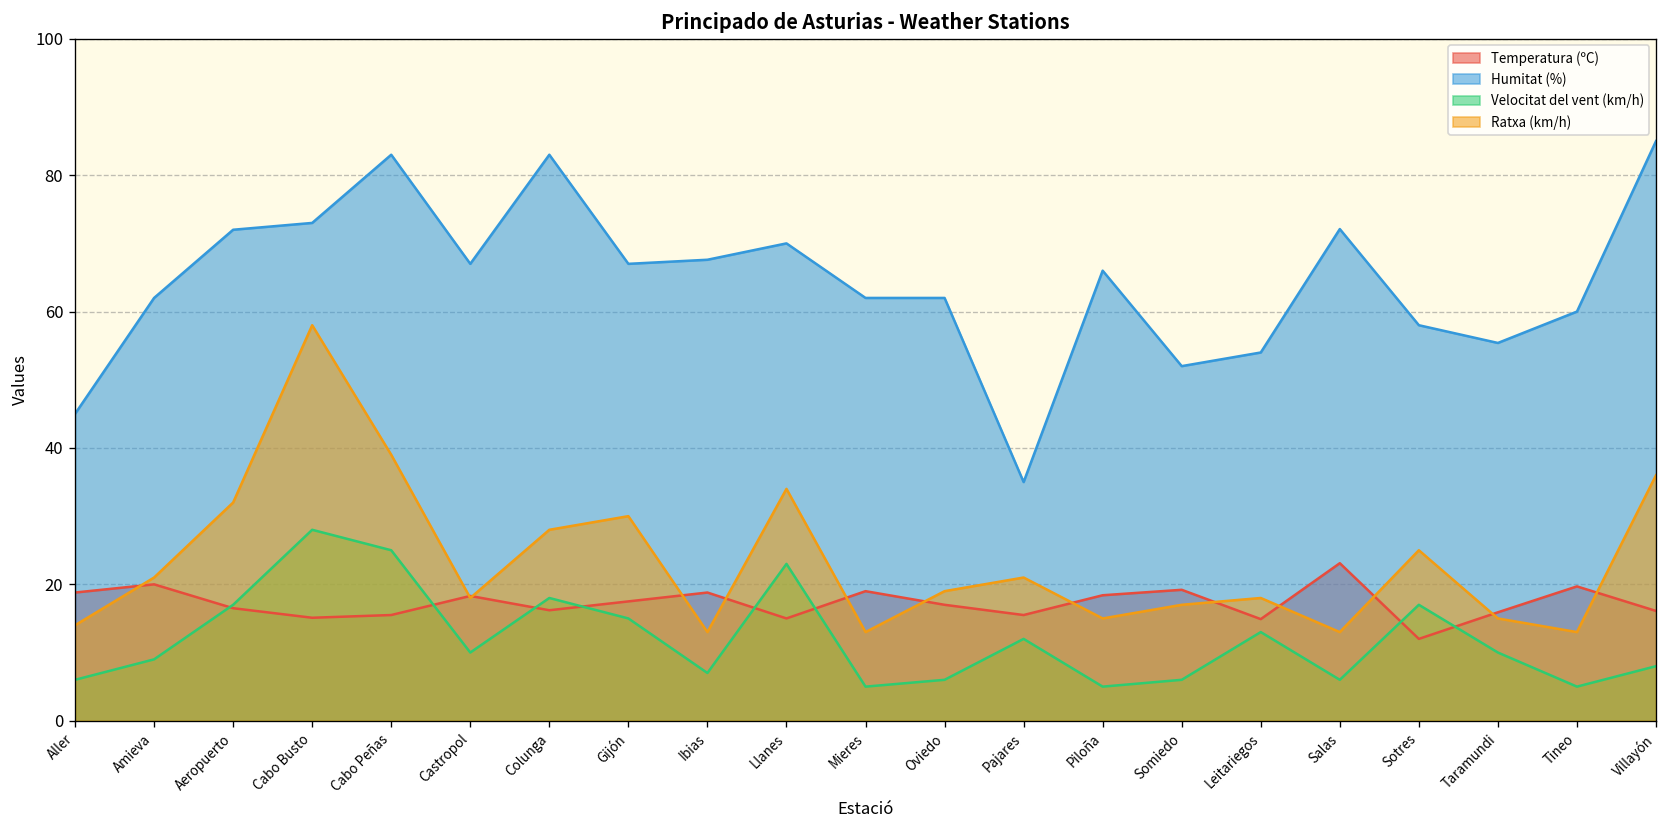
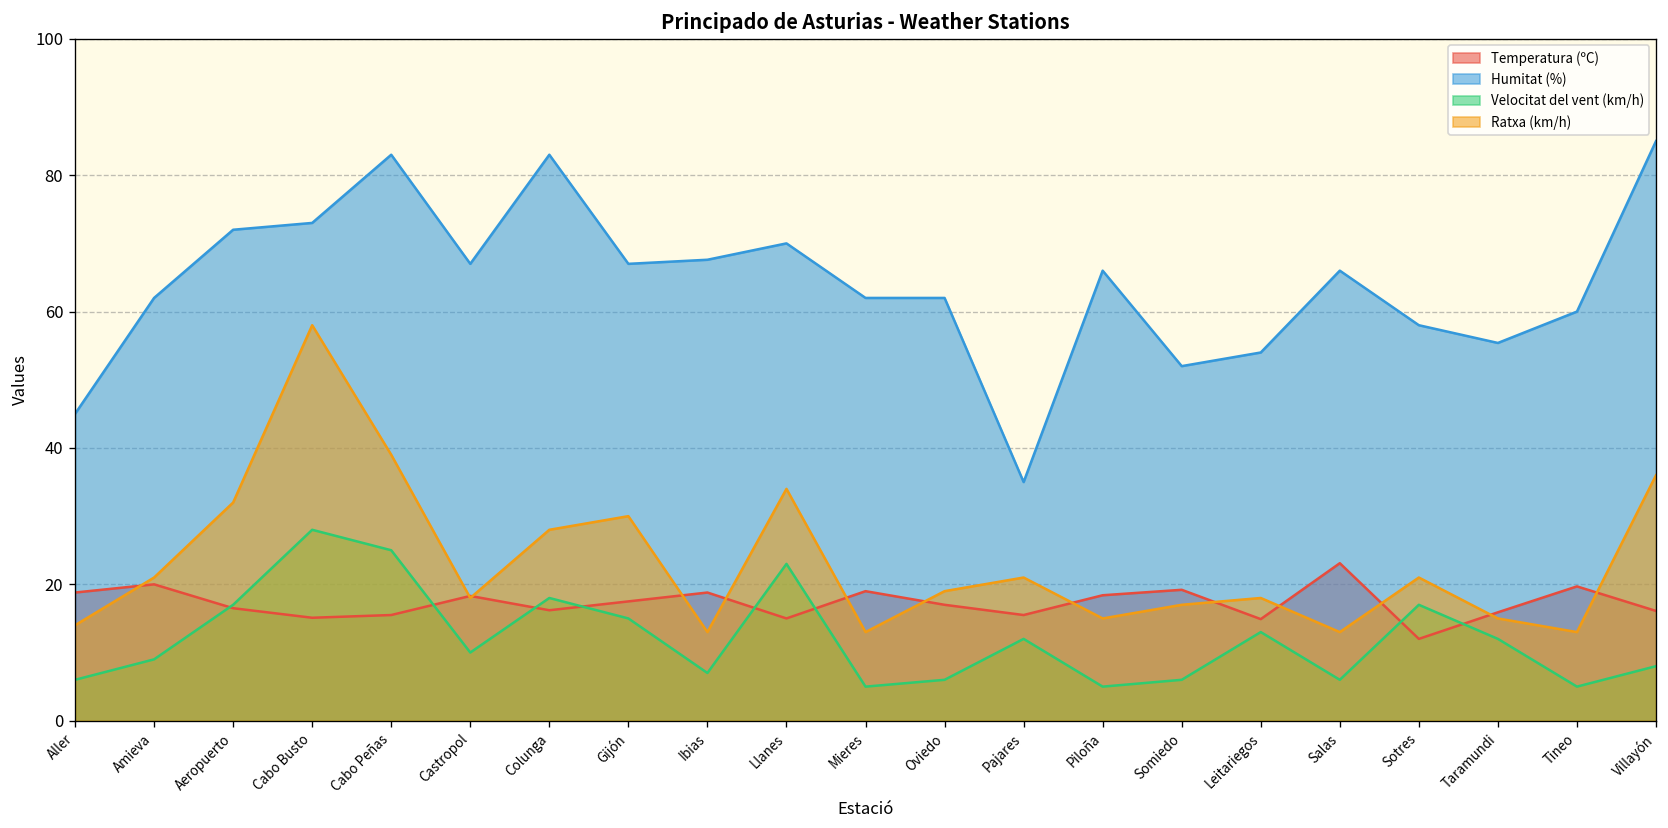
Humitat (%), Salas: 72 -> 66
Ratxa (km/h), Sotres: 25 -> 21
Velocitat del vent (km/h), Taramundi: 10 -> 12
